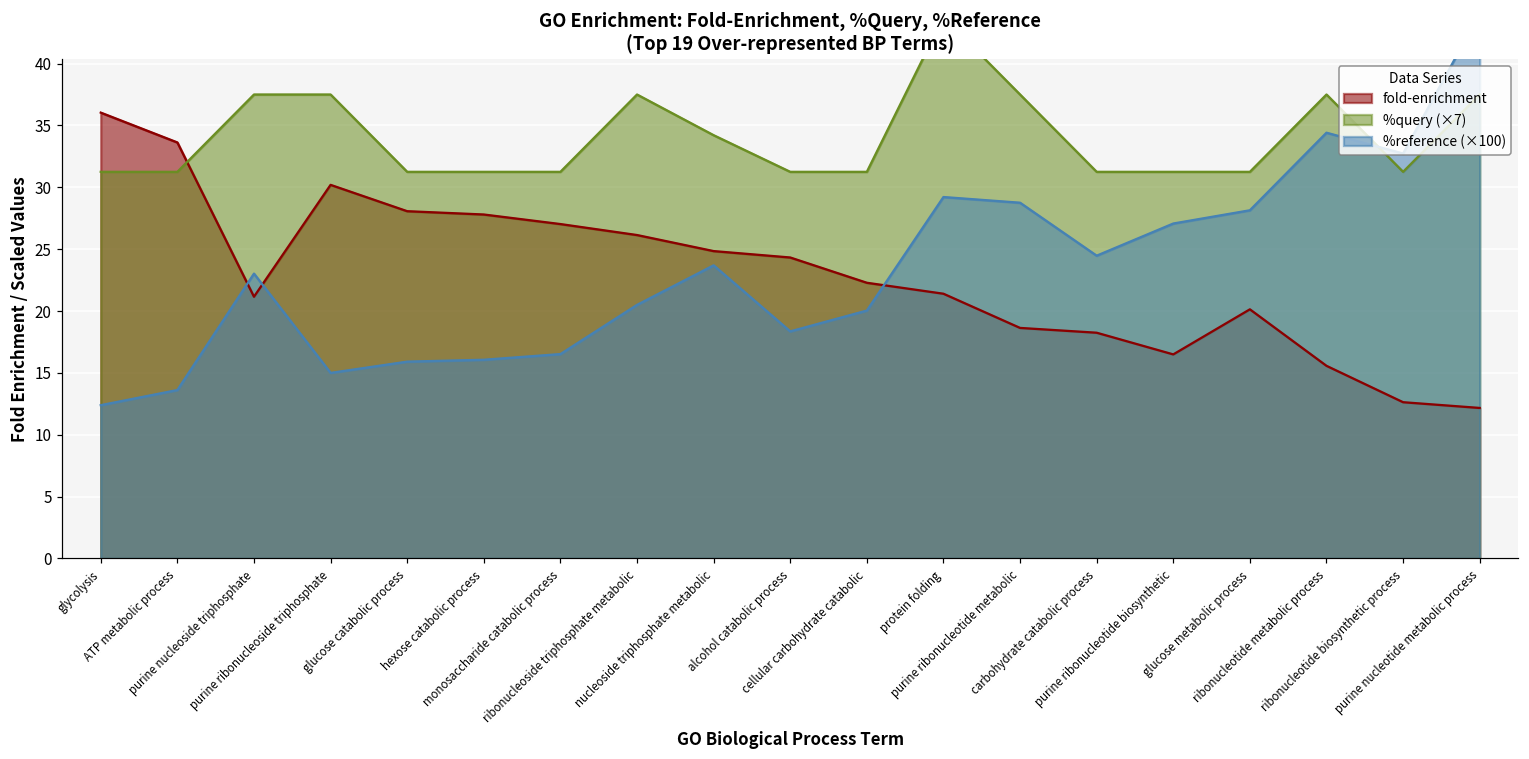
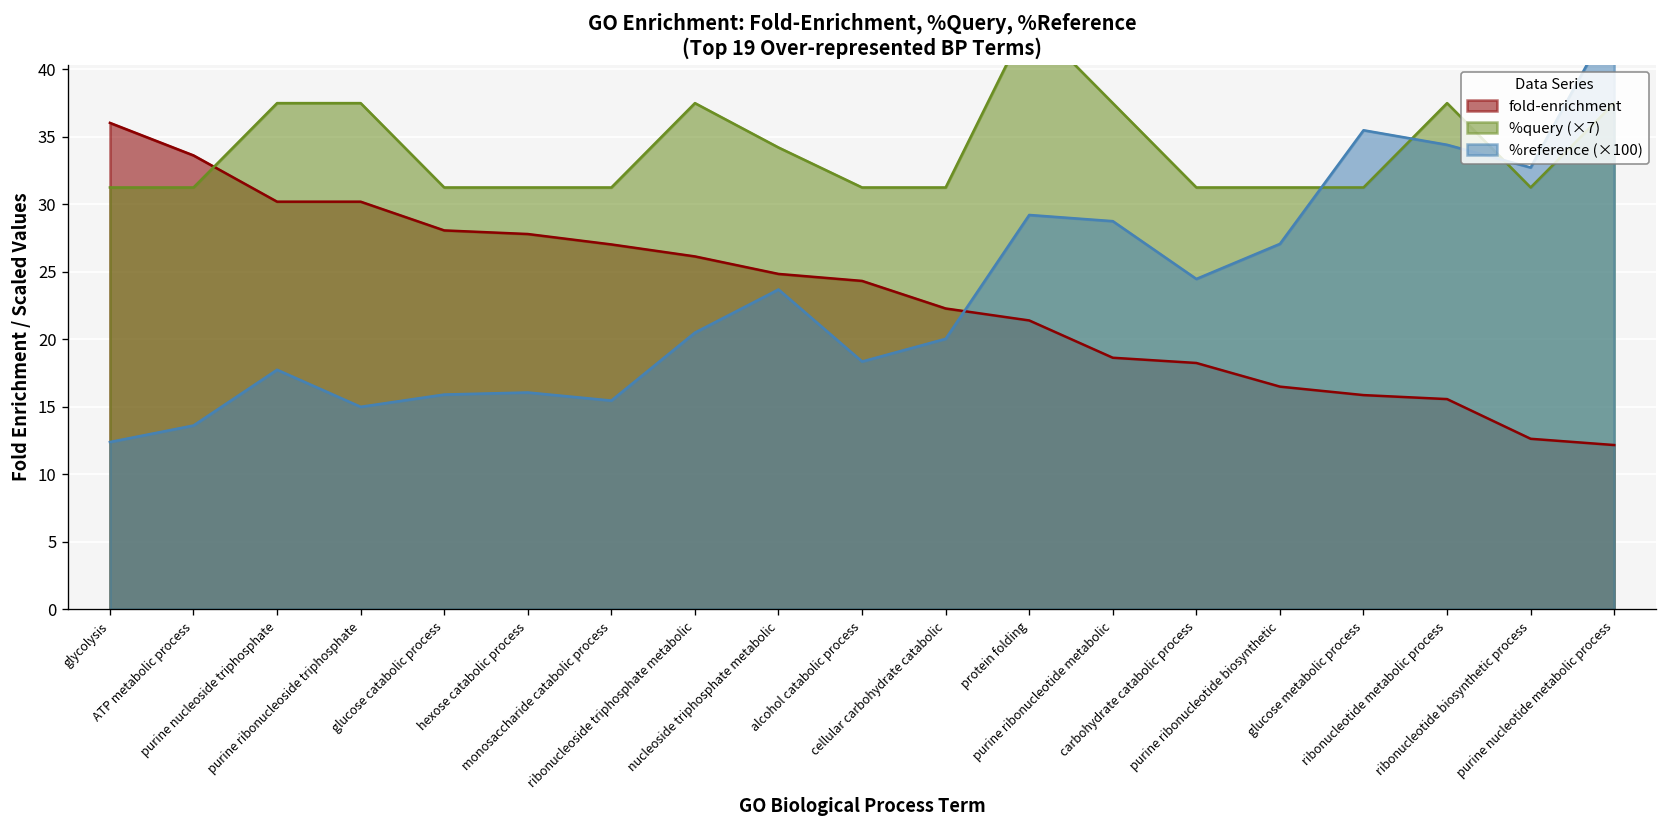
fold-enrichment, purine nucleoside triphosphate: 21.2 -> 30.2
%reference (×100), purine nucleoside triphosphate: 23.0 -> 17.7
%reference (×100), monosaccharide catabolic process: 16.5 -> 15.5
fold-enrichment, glucose metabolic process: 20.1 -> 15.9
%reference (×100), glucose metabolic process: 28.1 -> 35.5
